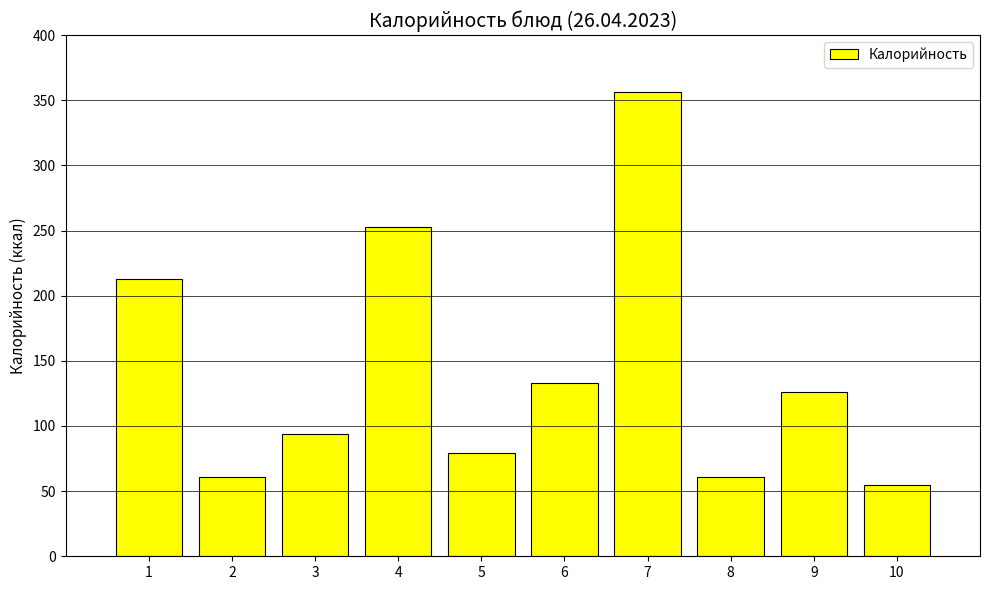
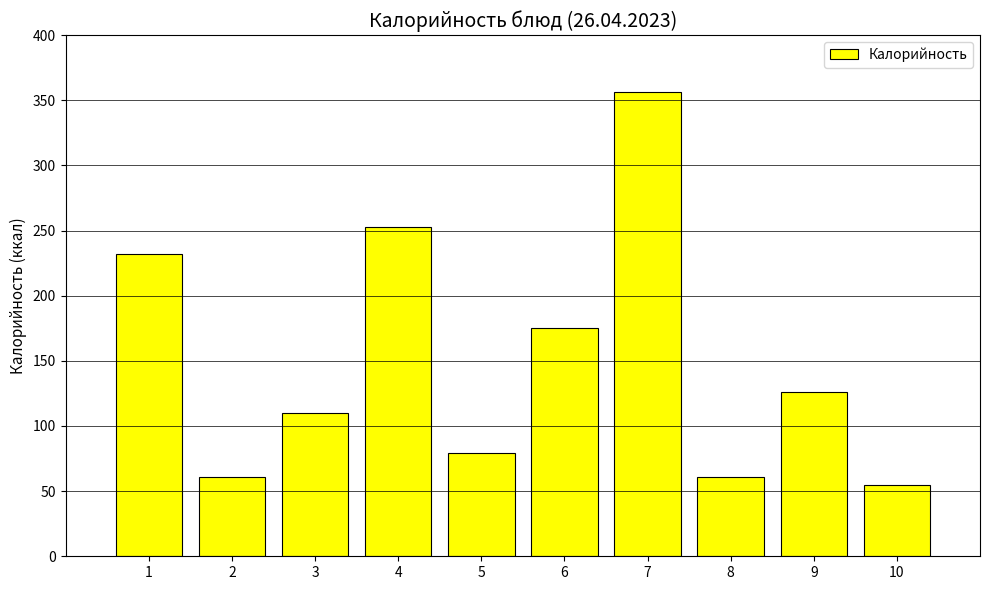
1: 213 -> 232
3: 94 -> 110
6: 133 -> 175
